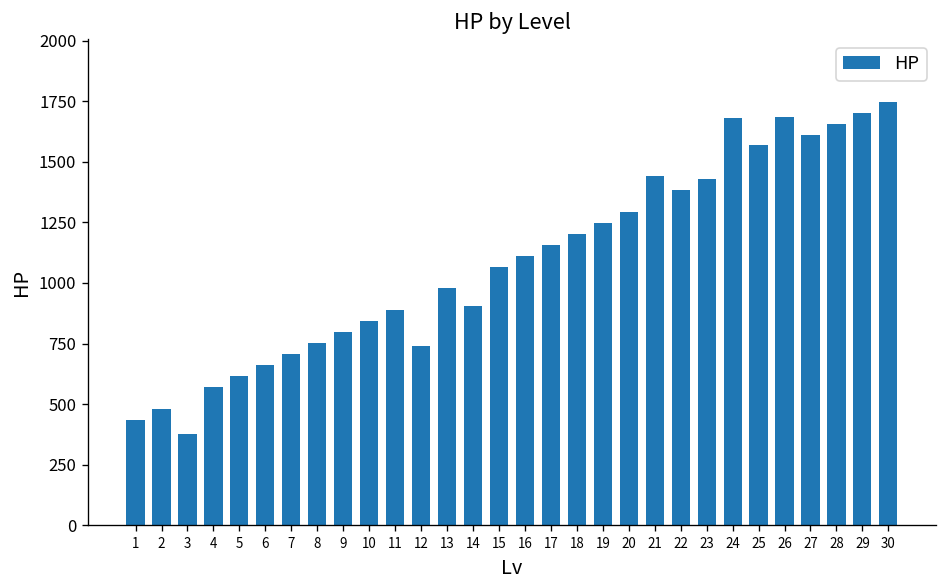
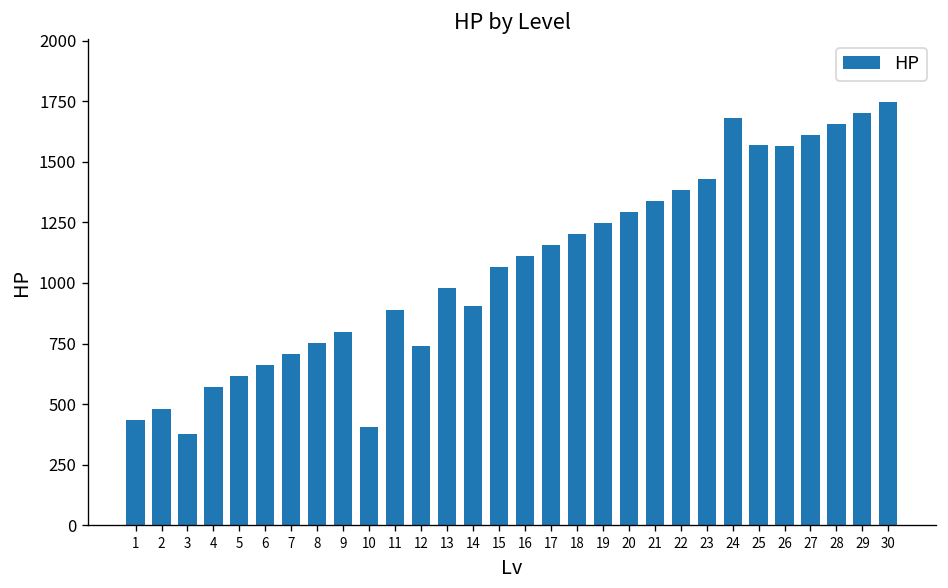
10: 840 -> 400
21: 1440 -> 1340
26: 1690 -> 1570
